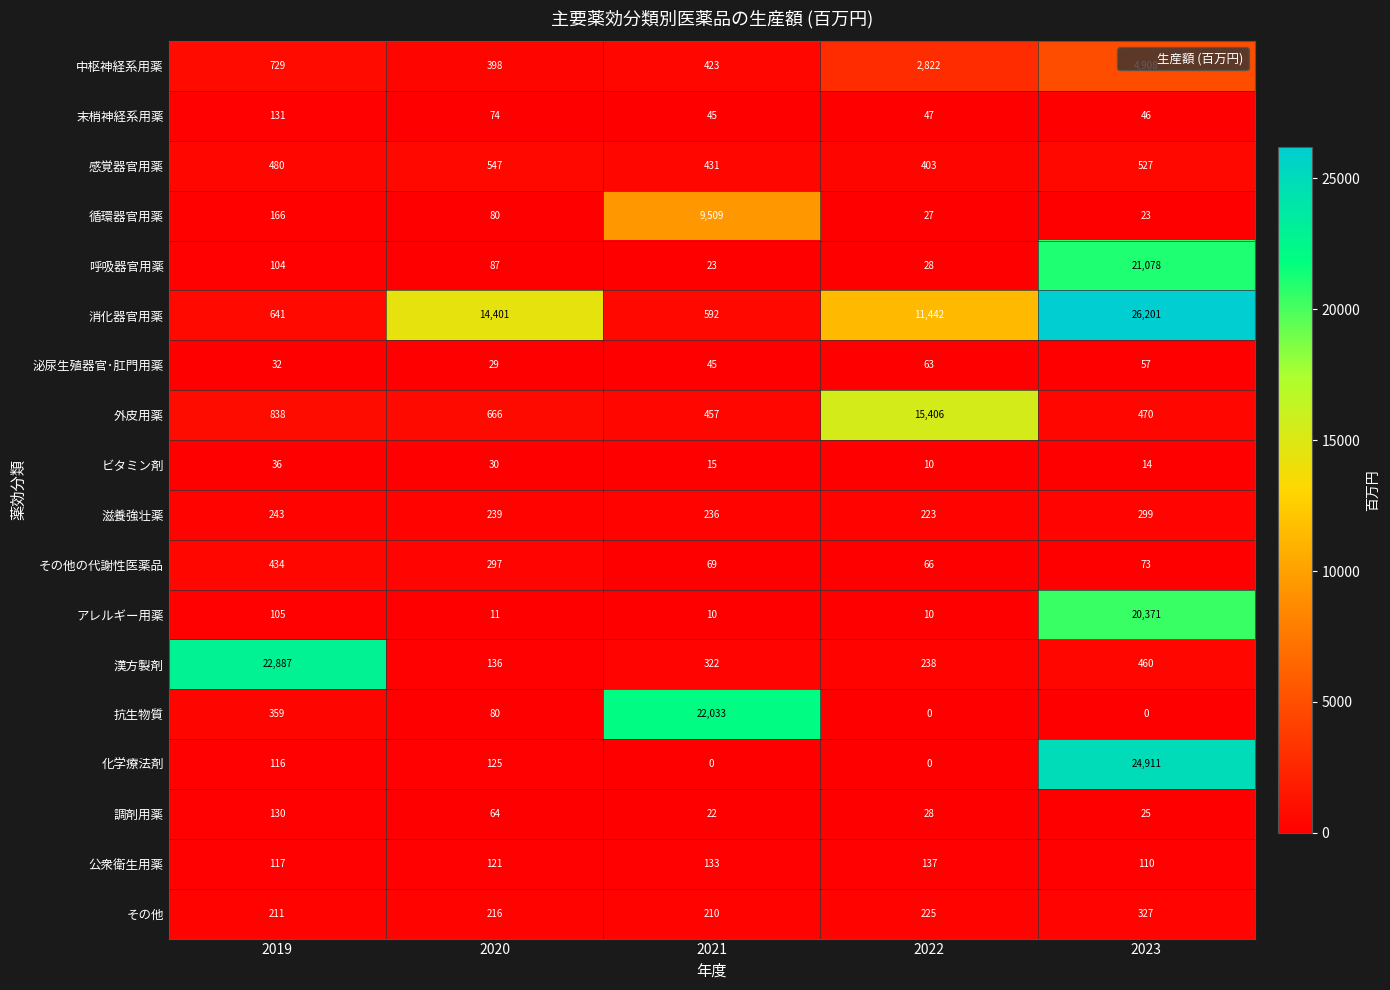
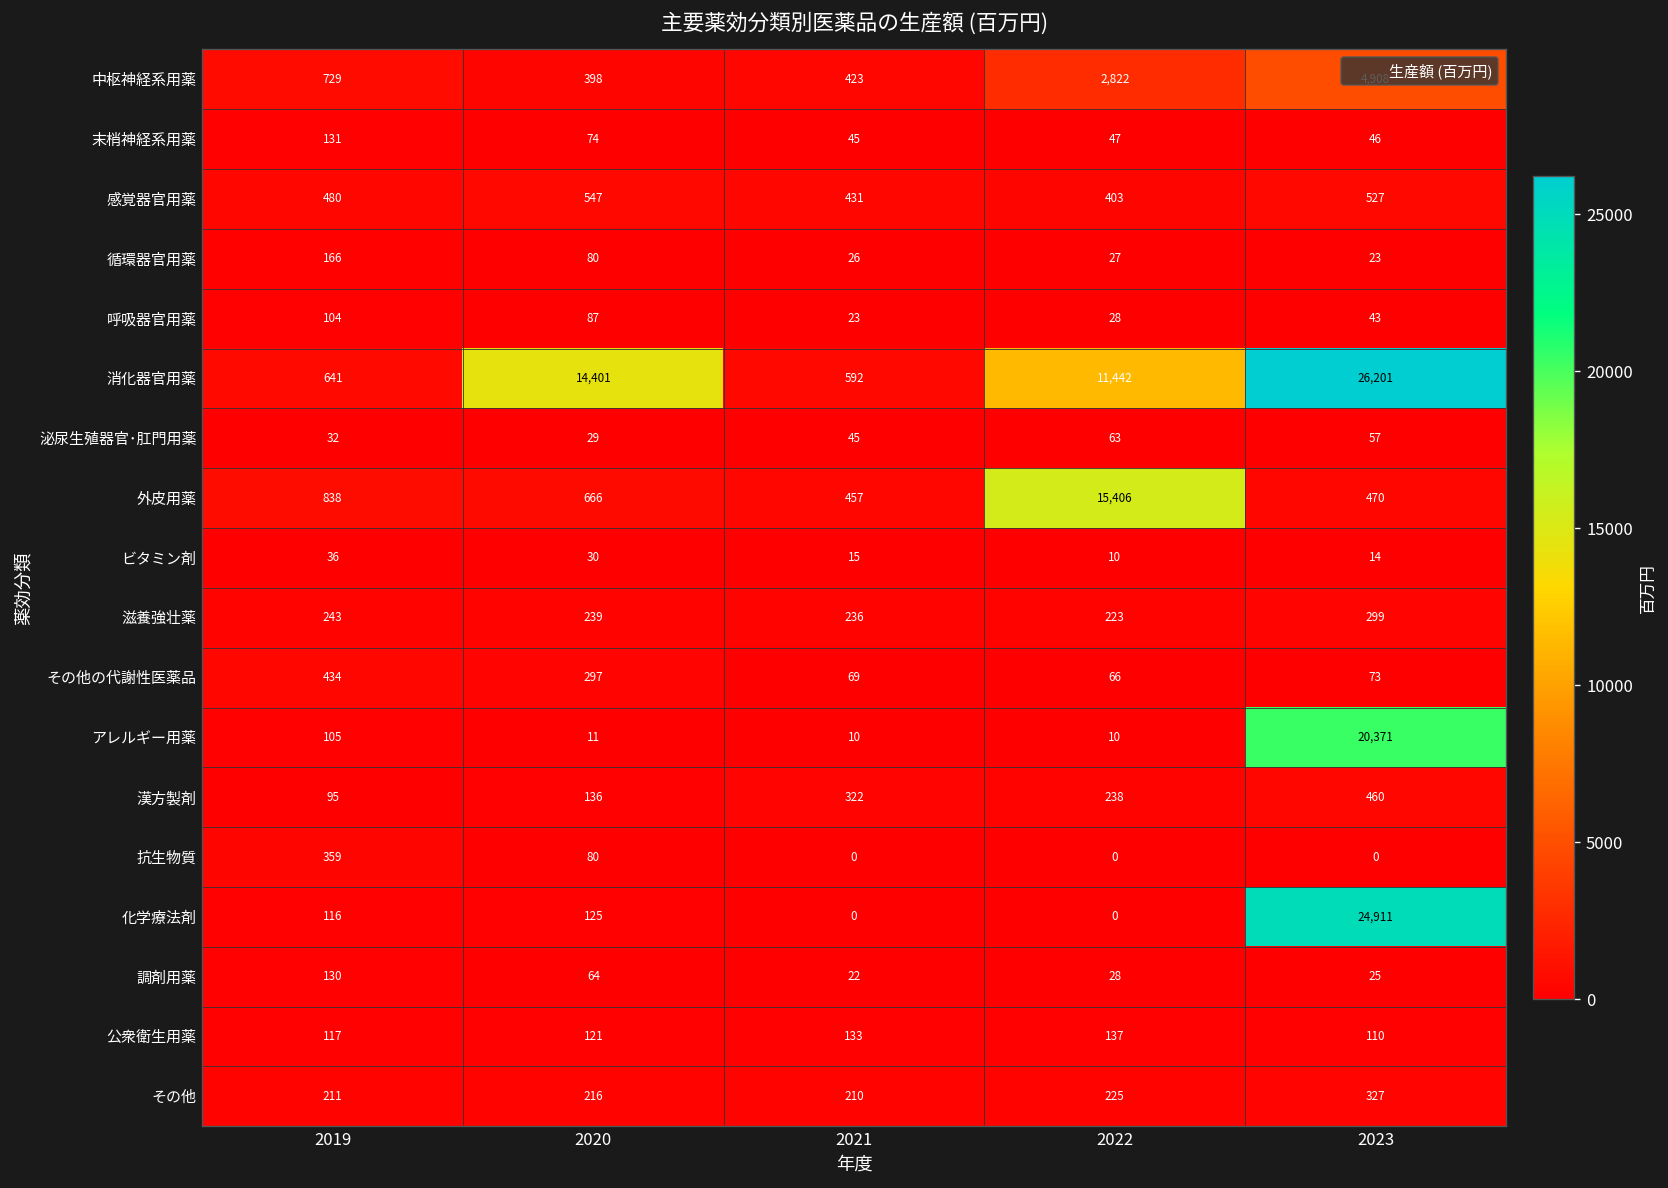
循環器官用薬, 2021: 9,509 -> 26
呼吸器官用薬, 2023: 21,078 -> 43
漢方製剤, 2019: 22,887 -> 95
抗生物質, 2021: 22,033 -> 0
